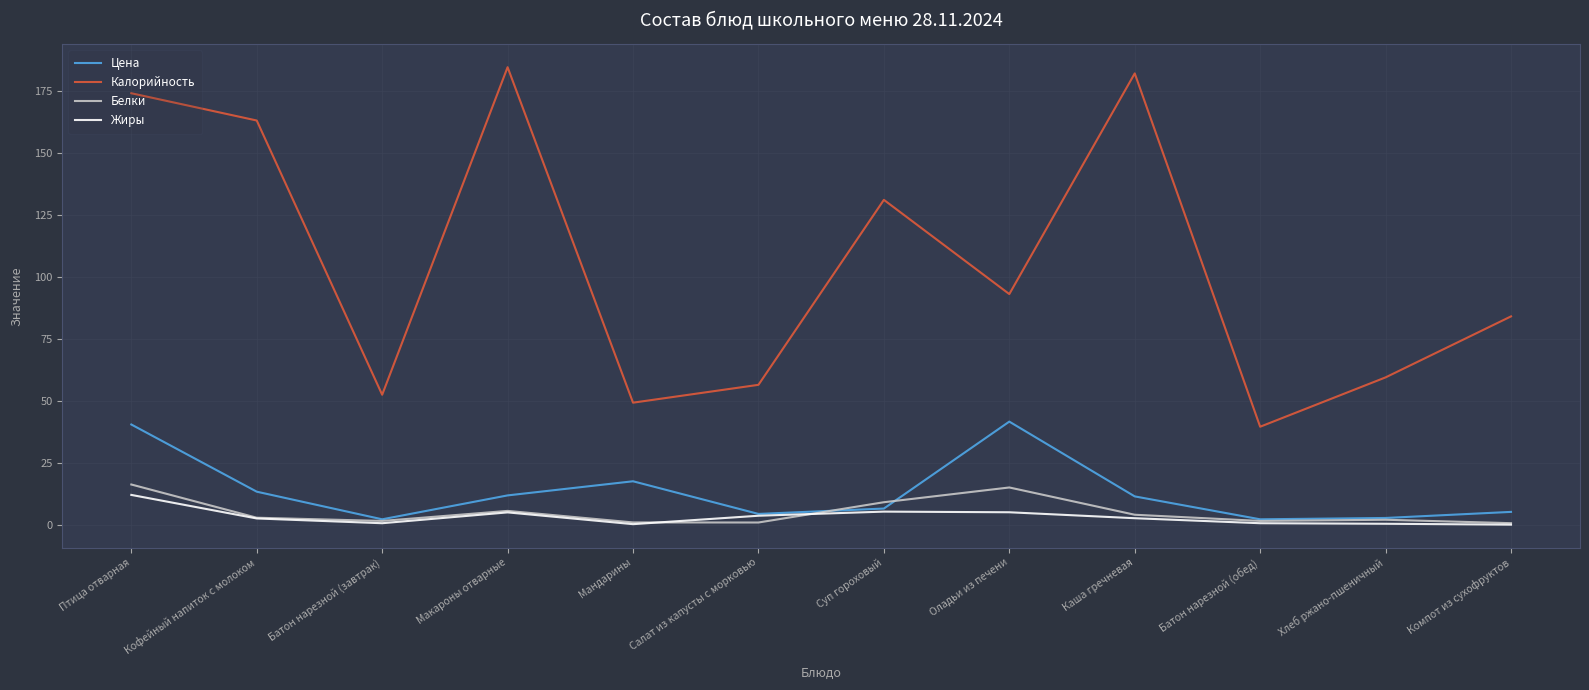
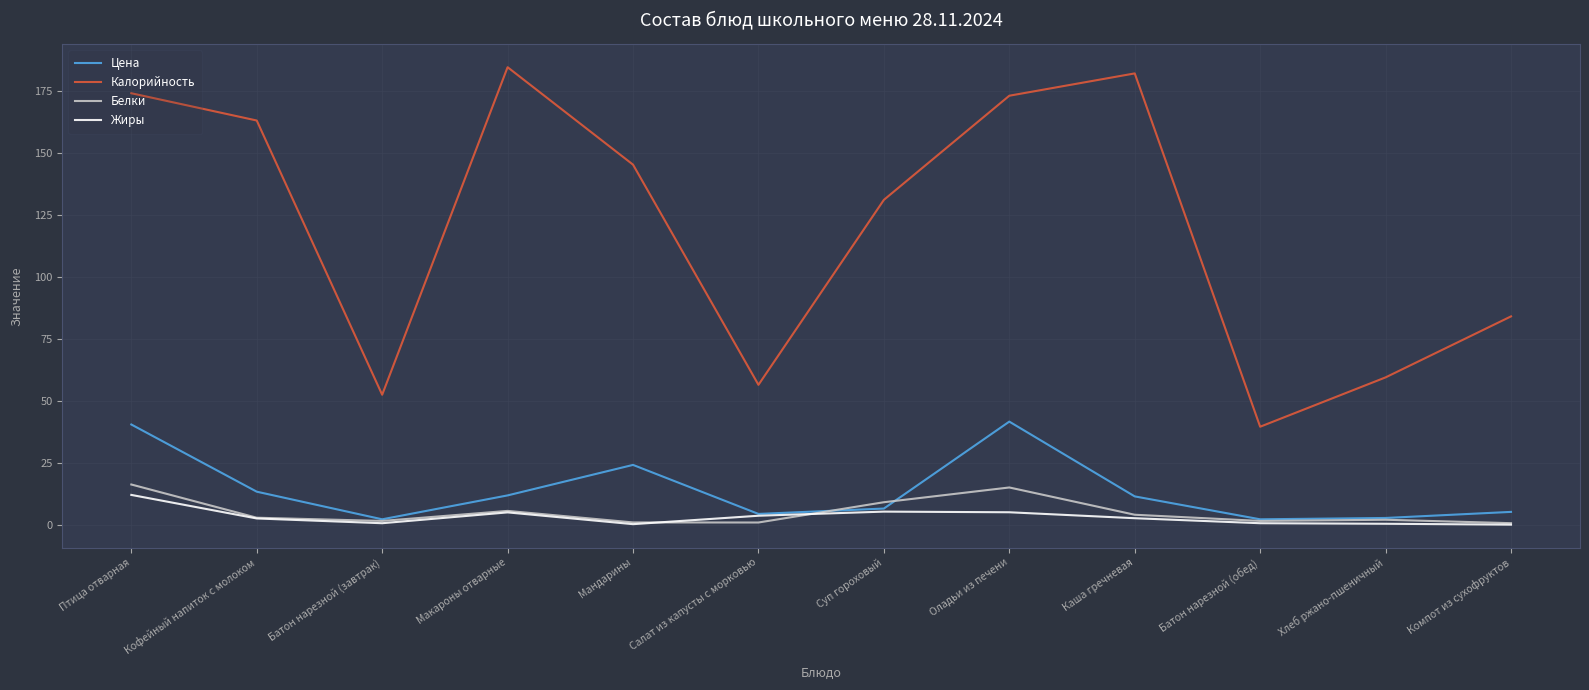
Цена, Мандарины: 18 -> 24
Калорийность, Мандарины: 49 -> 145
Калорийность, Оладьи из печени: 93 -> 173
